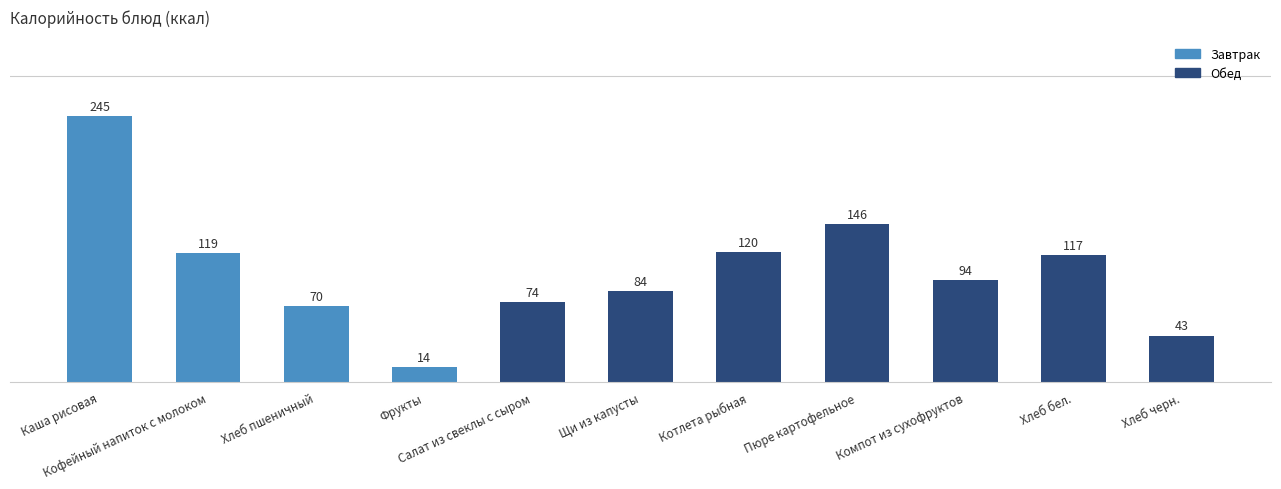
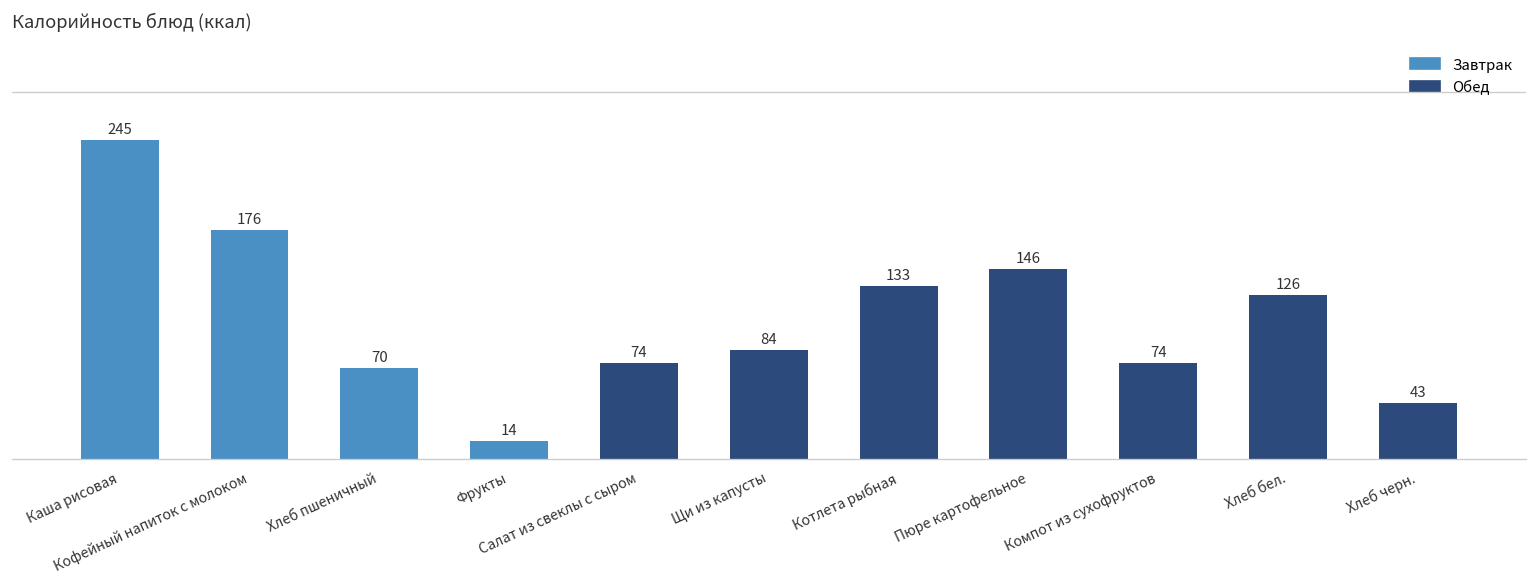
Кофейный напиток с молоком: 119 -> 176
Котлета рыбная: 120 -> 133
Компот из сухофруктов: 94 -> 74
Хлеб бел.: 117 -> 126
